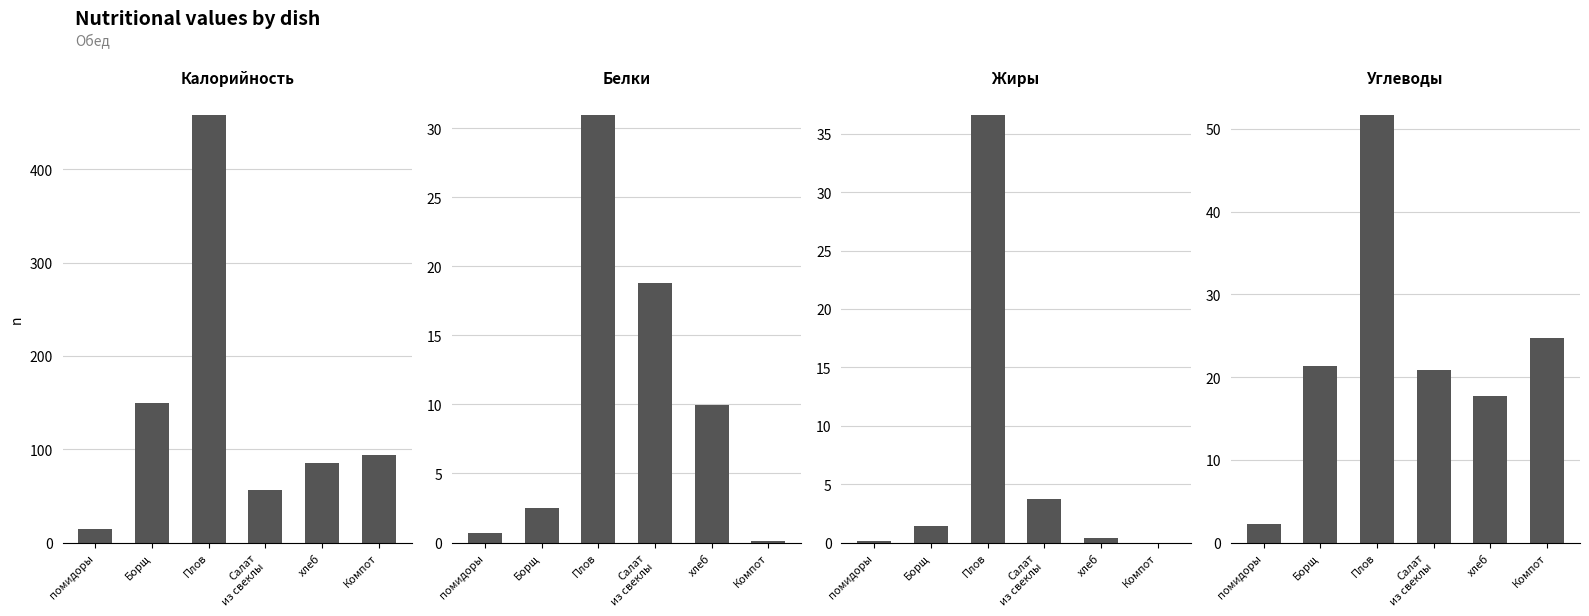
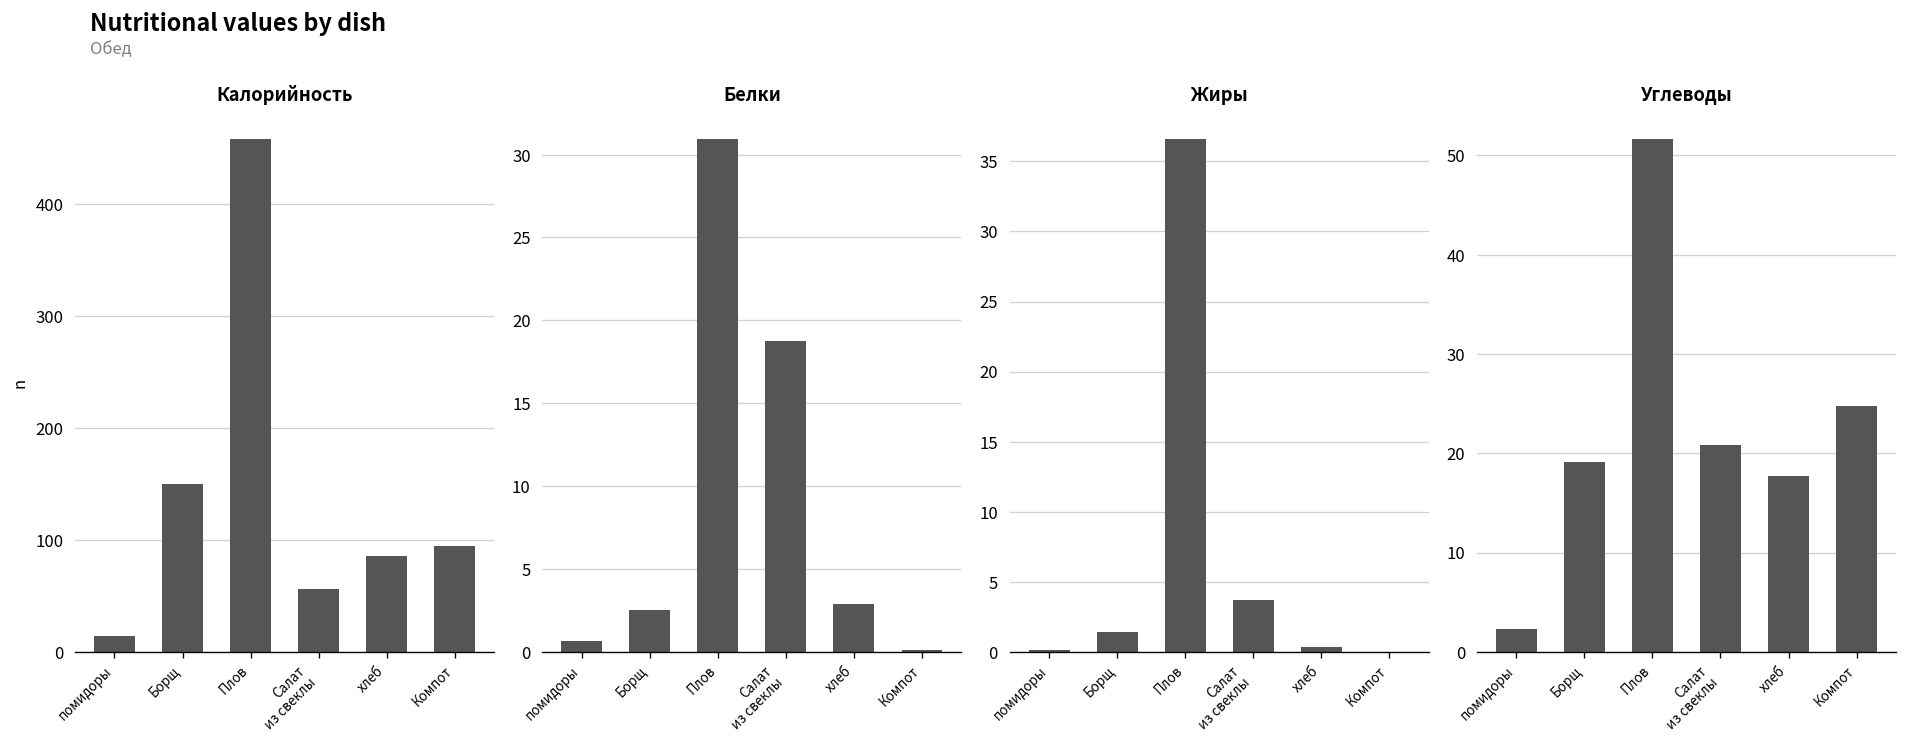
Белки, хлеб: 10.0 -> 2.9
Углеводы, Борщ: 21 -> 19
